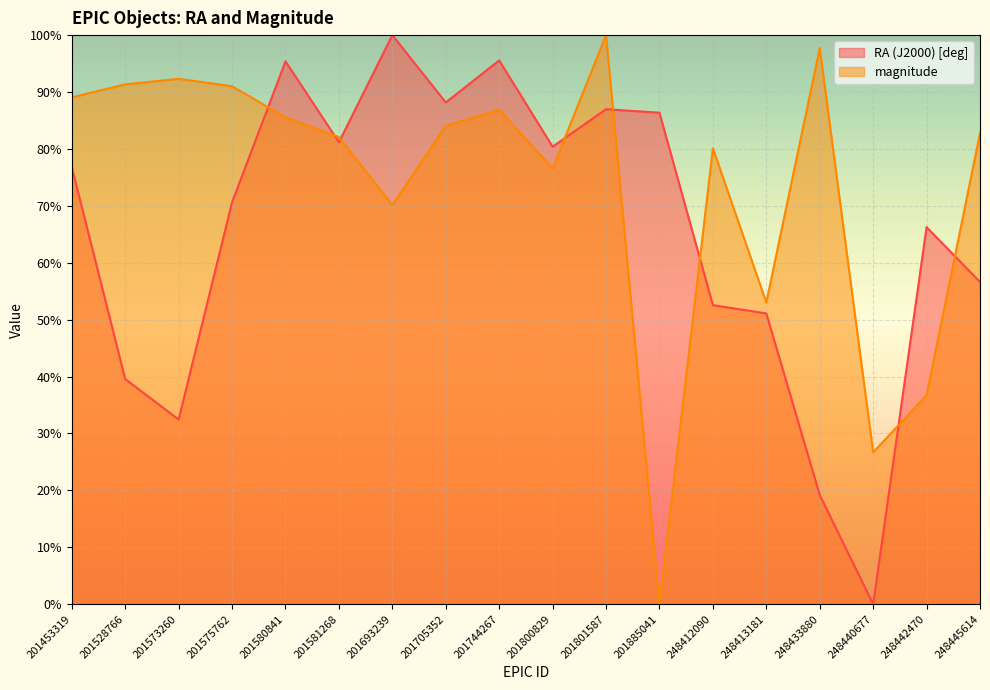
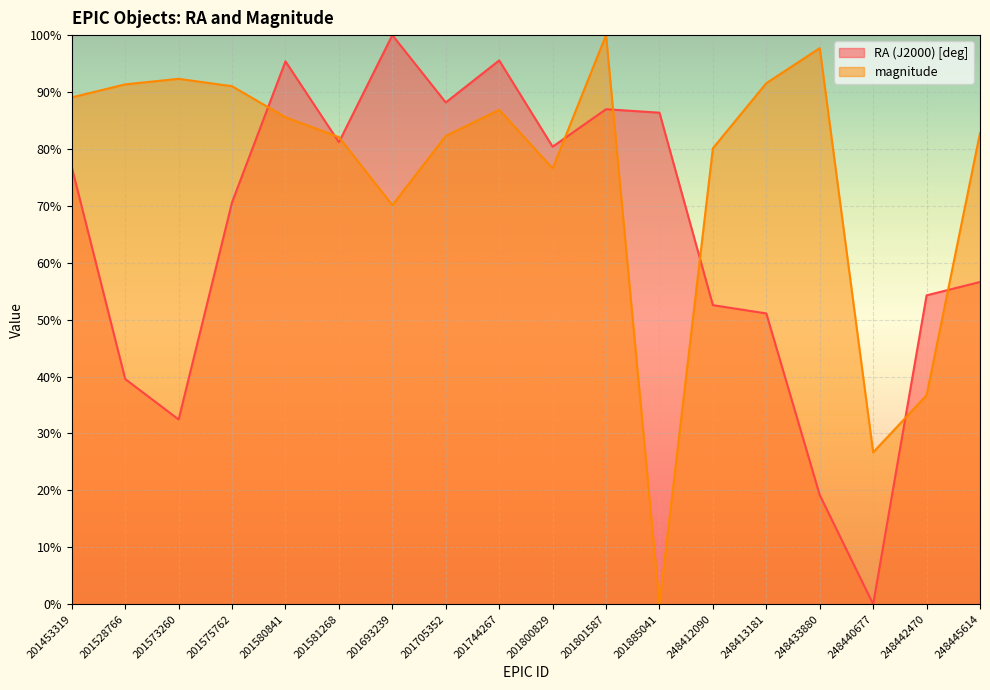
magnitude, 201705352: 84% -> 82%
magnitude, 248413181: 53% -> 92%
RA (J2000) [deg], 248442470: 66% -> 54%
